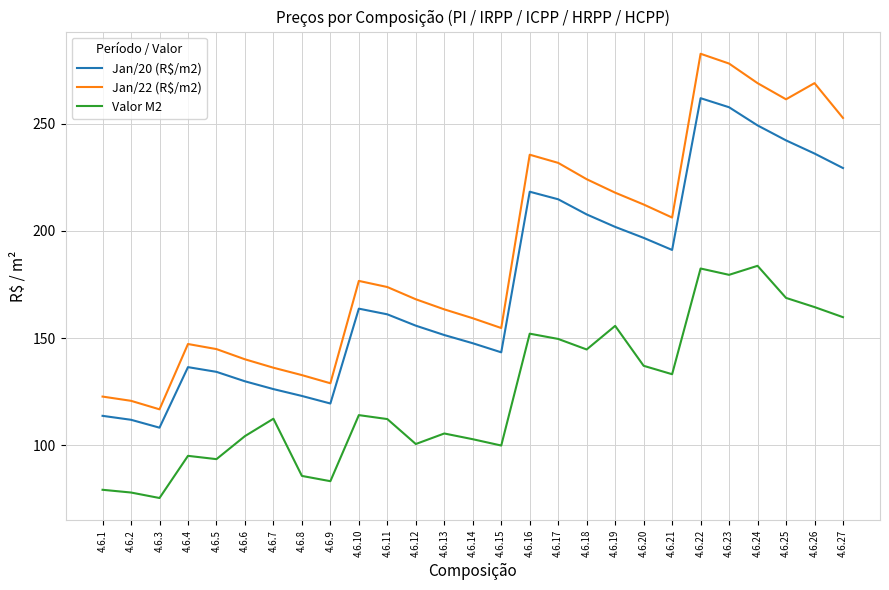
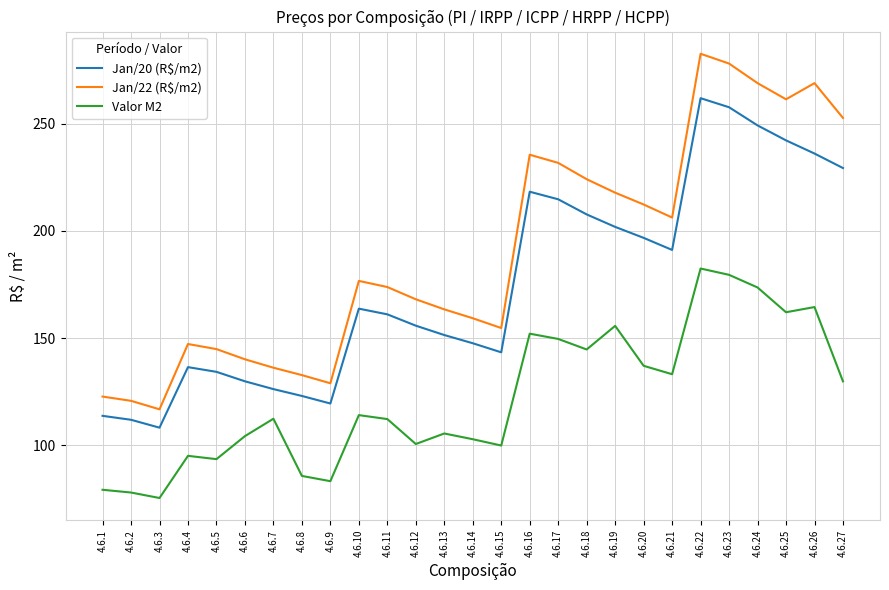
Valor M2, 4.6.24: 184 -> 174
Valor M2, 4.6.25: 169 -> 162
Valor M2, 4.6.27: 160 -> 130
